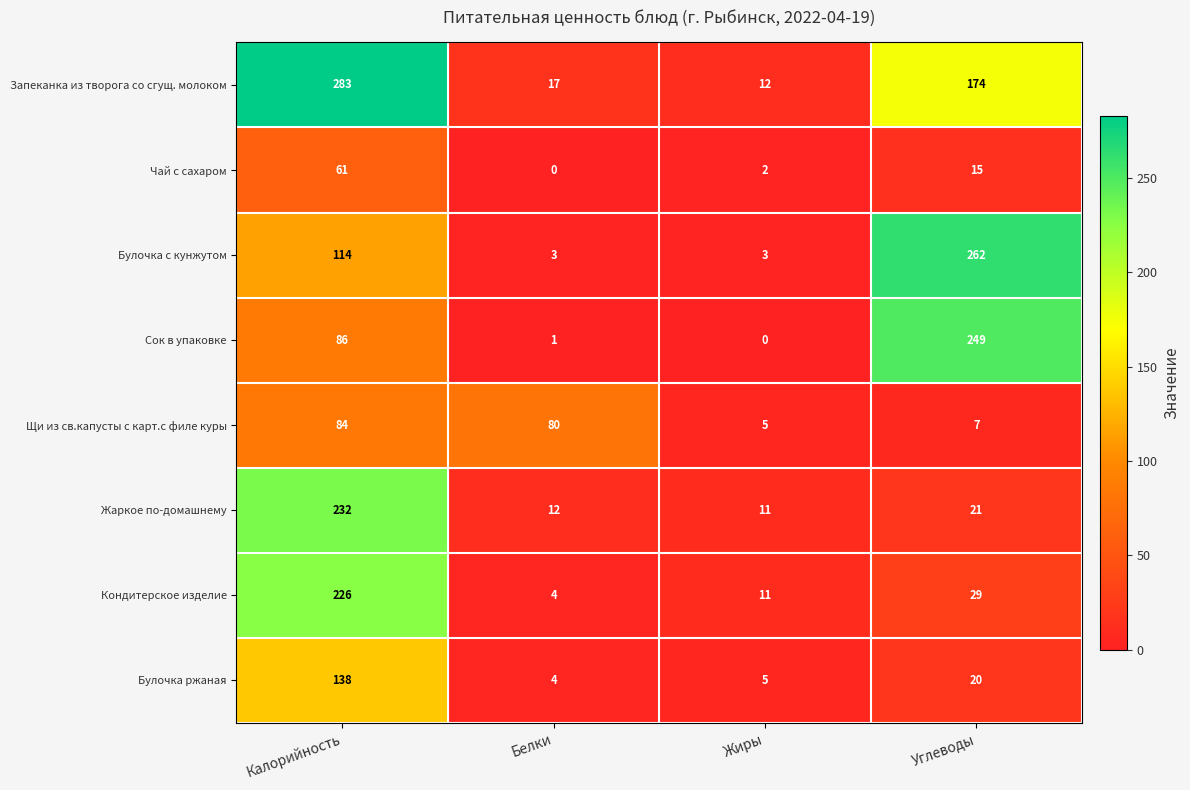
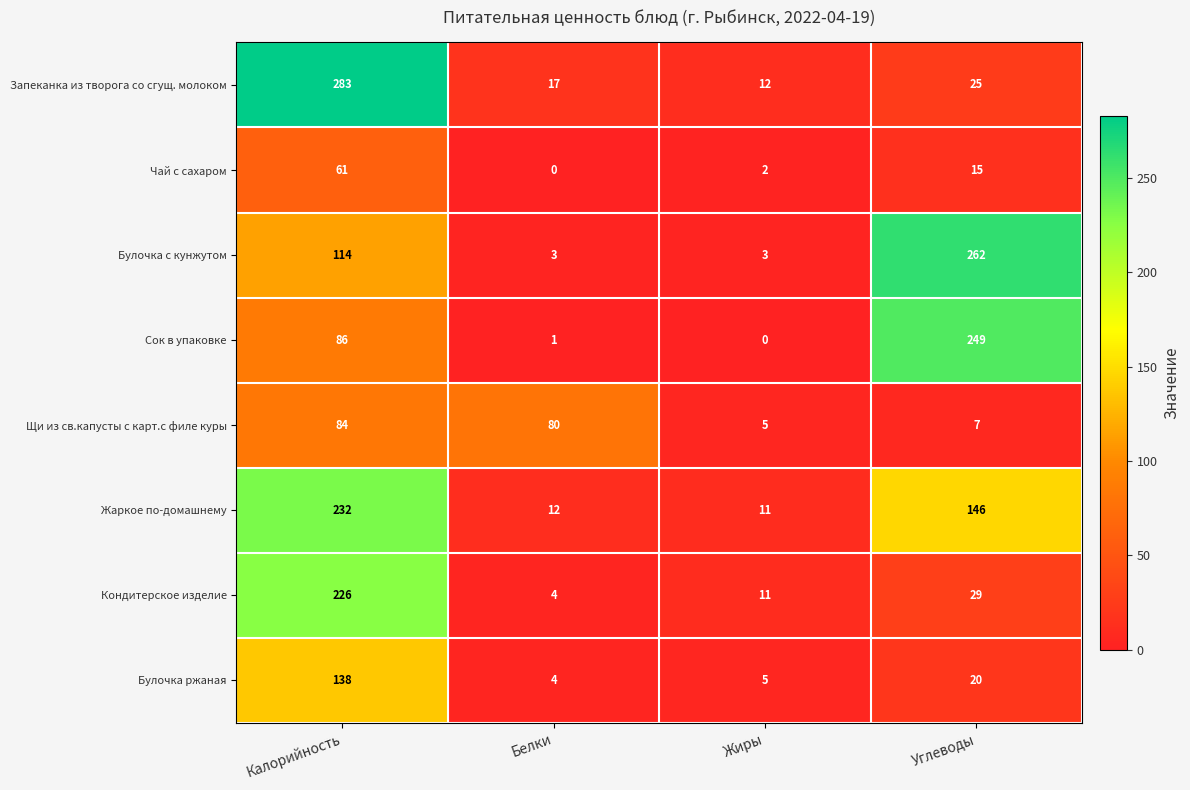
Запеканка из творога со сгущ. молоком, Углеводы: 174 -> 25
Жаркое по-домашнему, Углеводы: 21 -> 146
